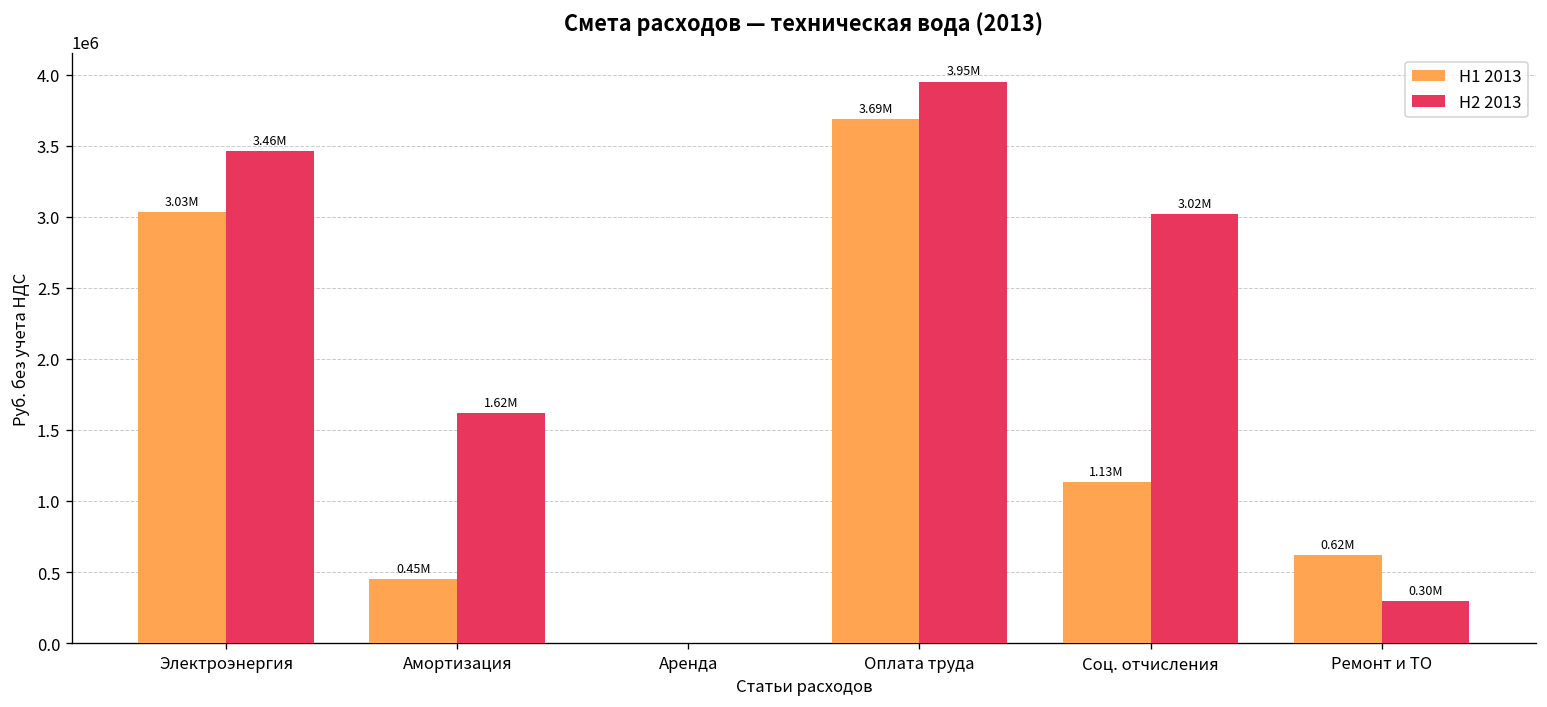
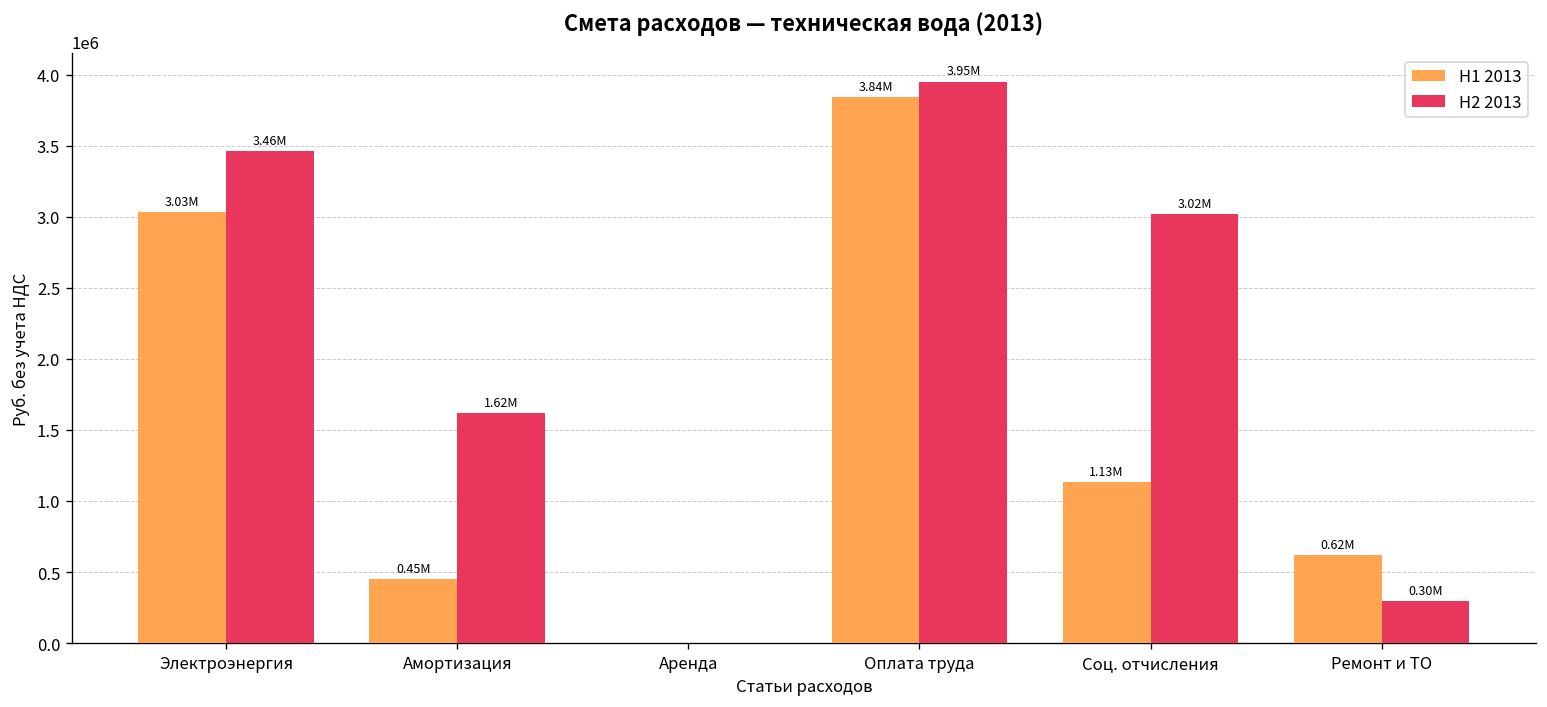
H1 2013, Оплата труда: 3.69M -> 3.84M
